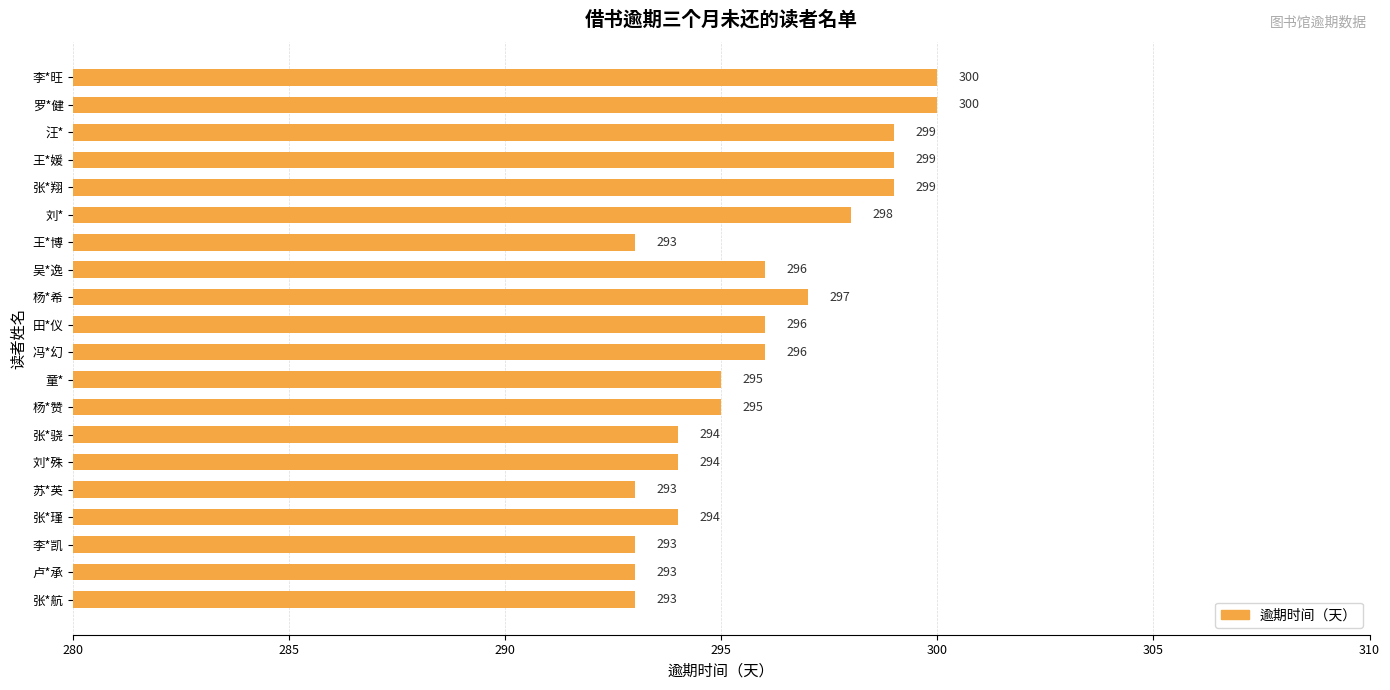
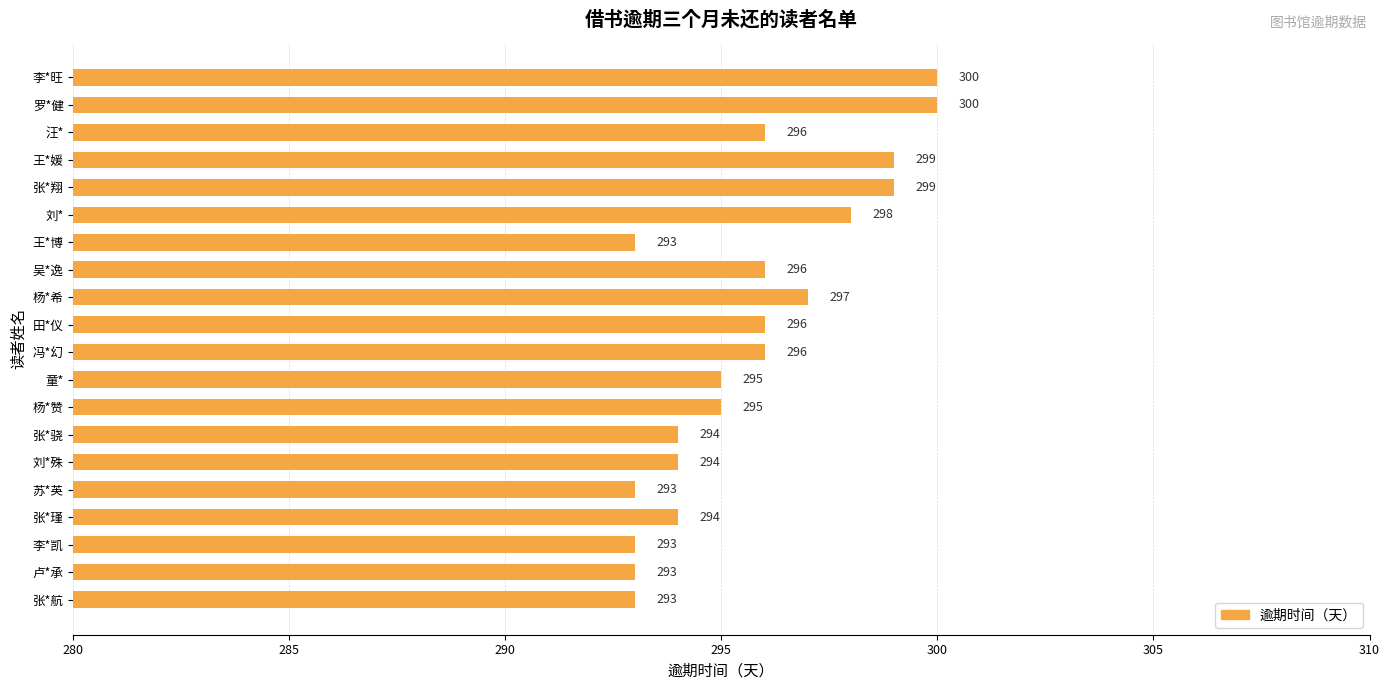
汪*: 299 -> 296
